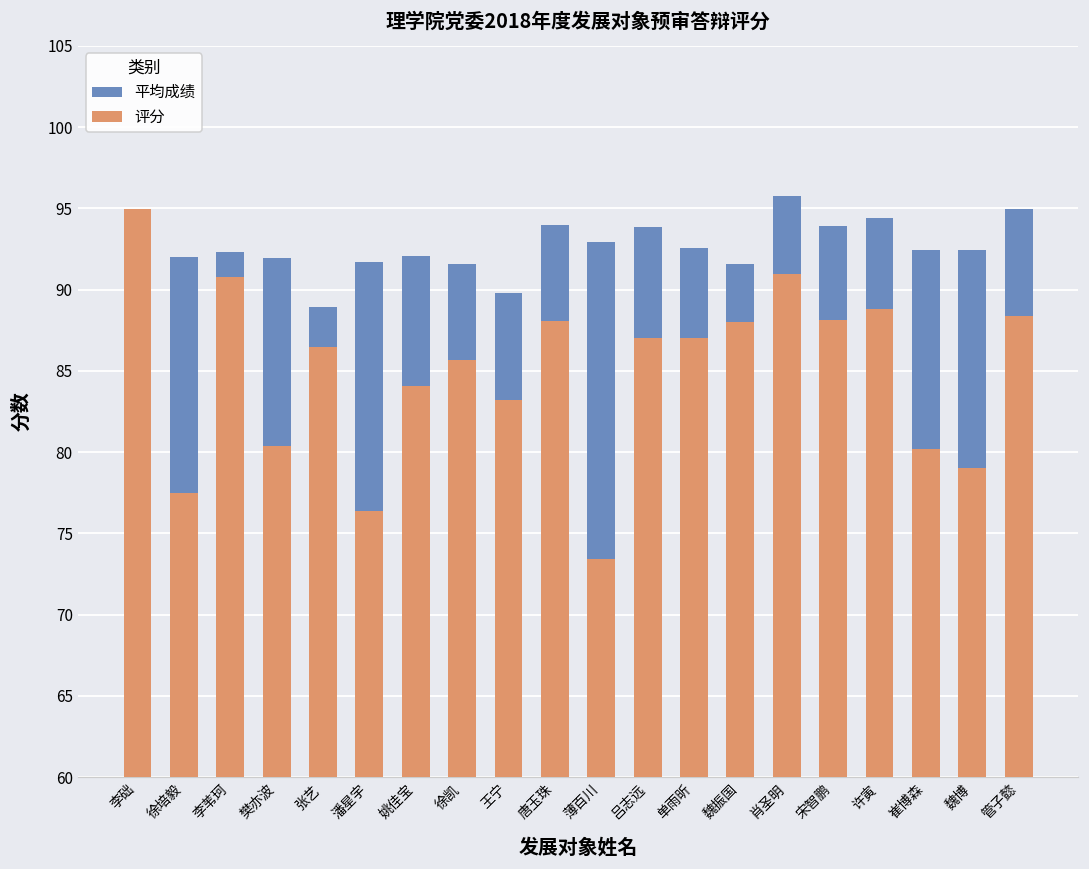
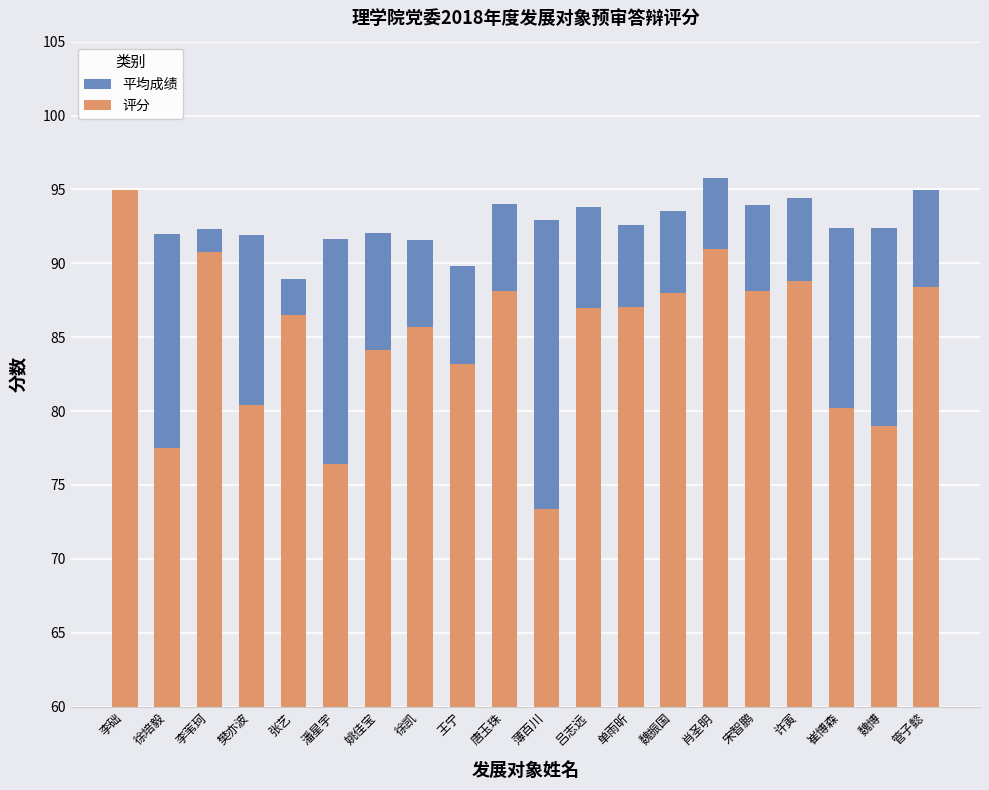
平均成绩, 魏振国: 91.6 -> 93.5
